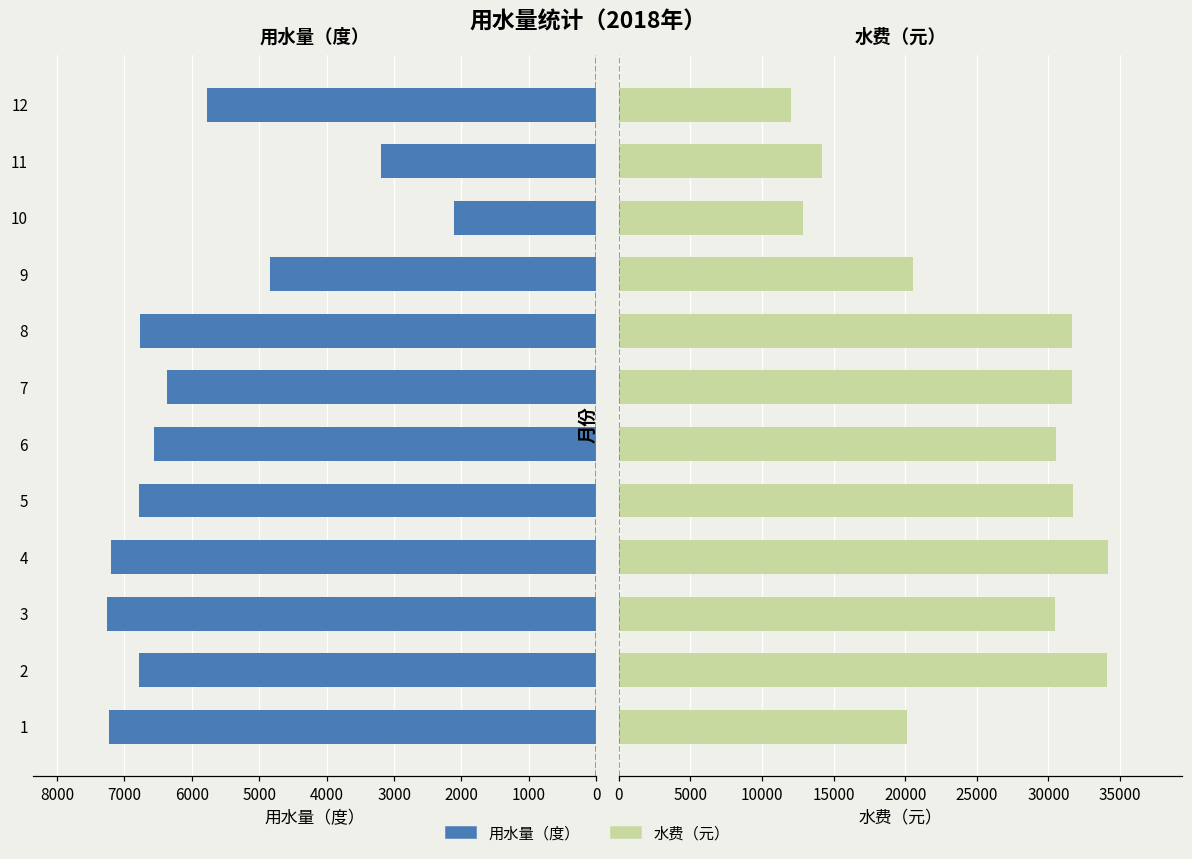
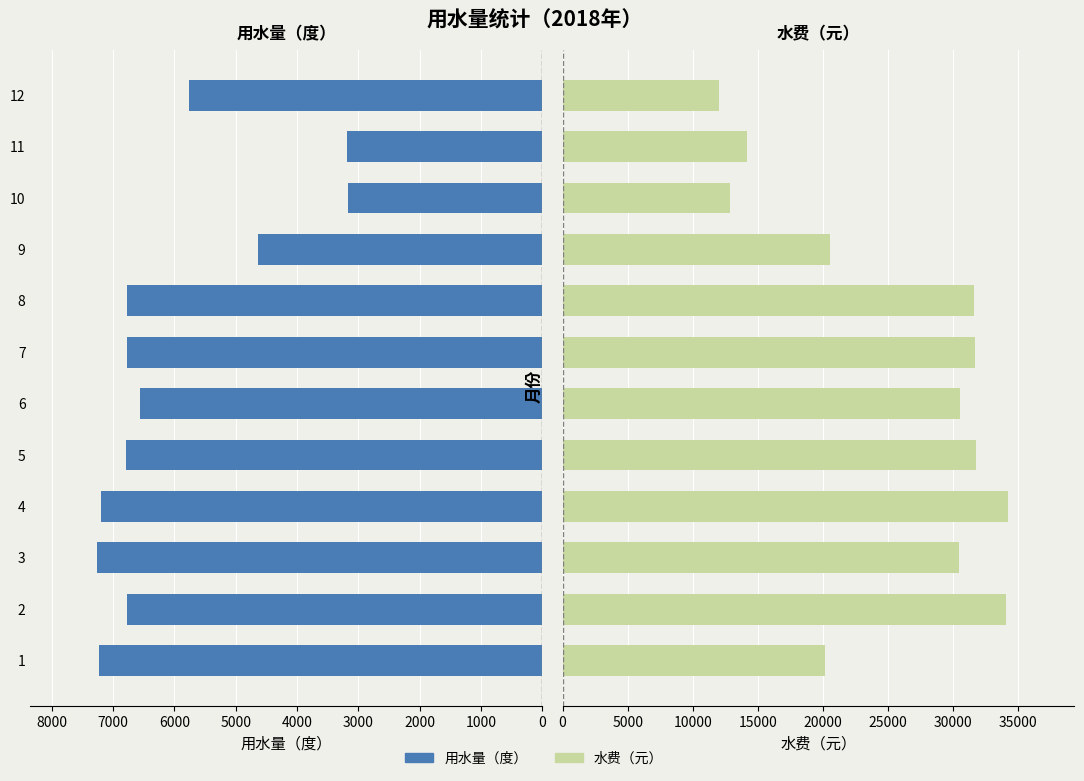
用水量（度）, 10: 2100 -> 3200
用水量（度）, 9: 4800 -> 4600
用水量（度）, 7: 6400 -> 6800
